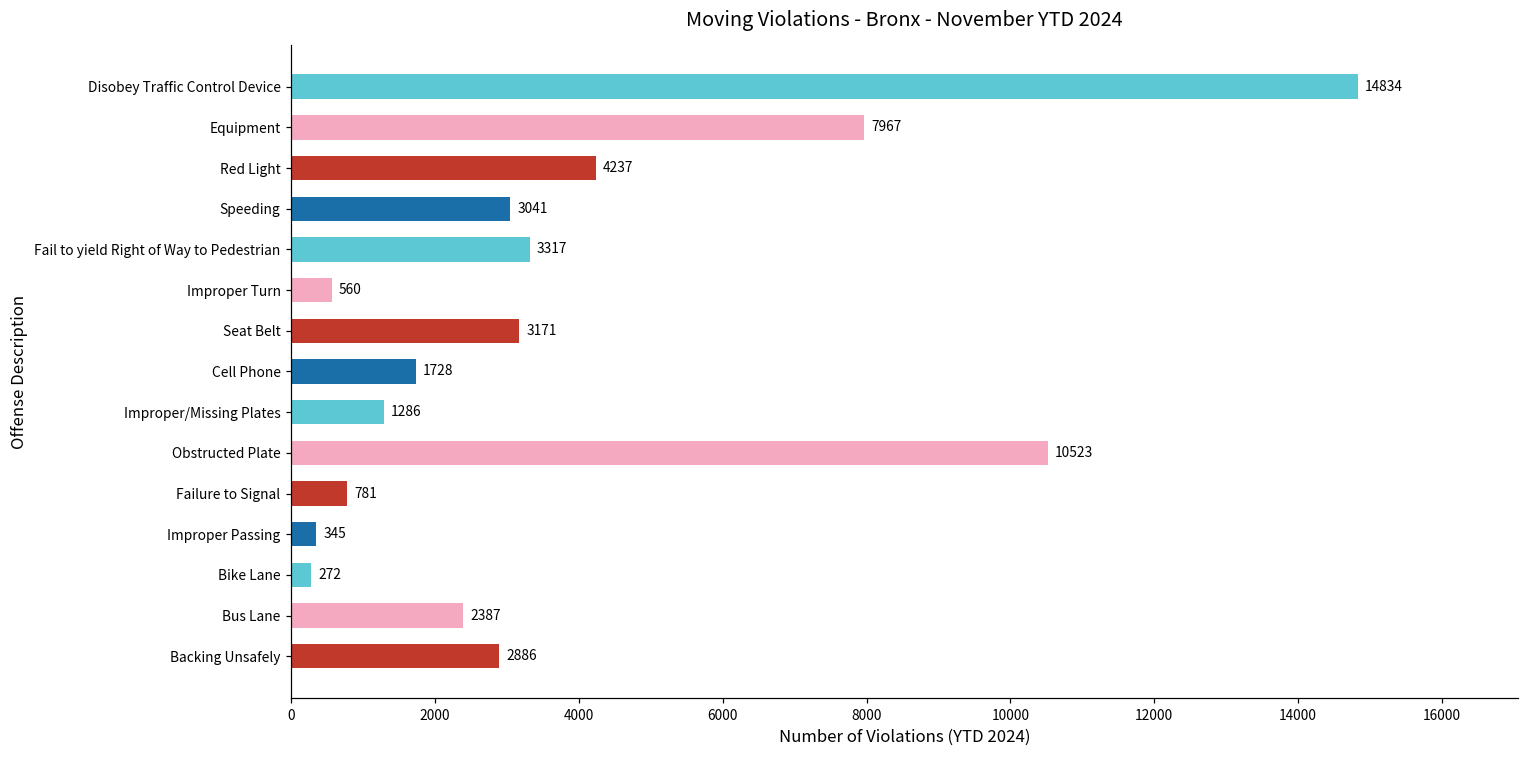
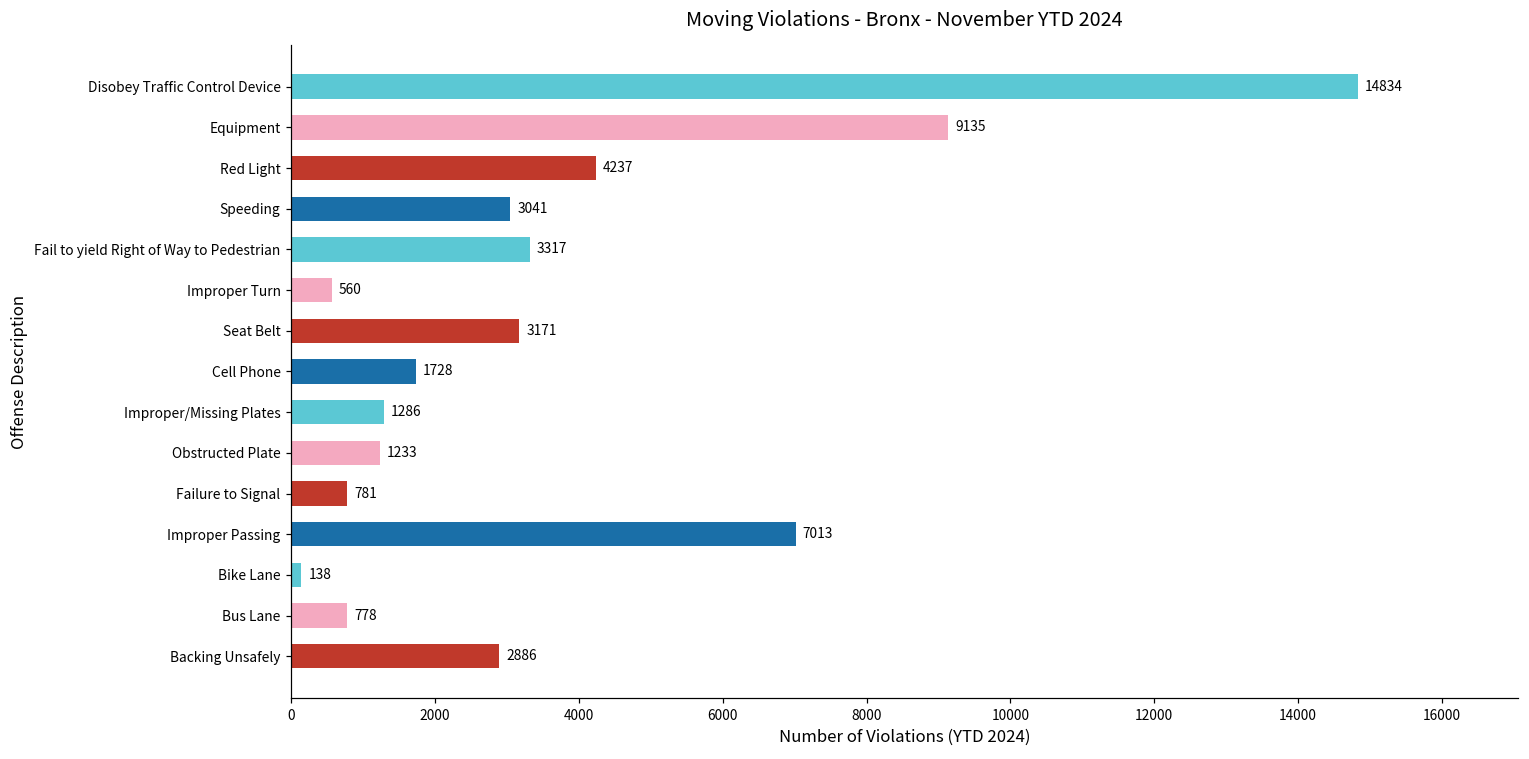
Equipment: 7967 -> 9135
Obstructed Plate: 10523 -> 1233
Improper Passing: 345 -> 7013
Bike Lane: 272 -> 138
Bus Lane: 2387 -> 778
